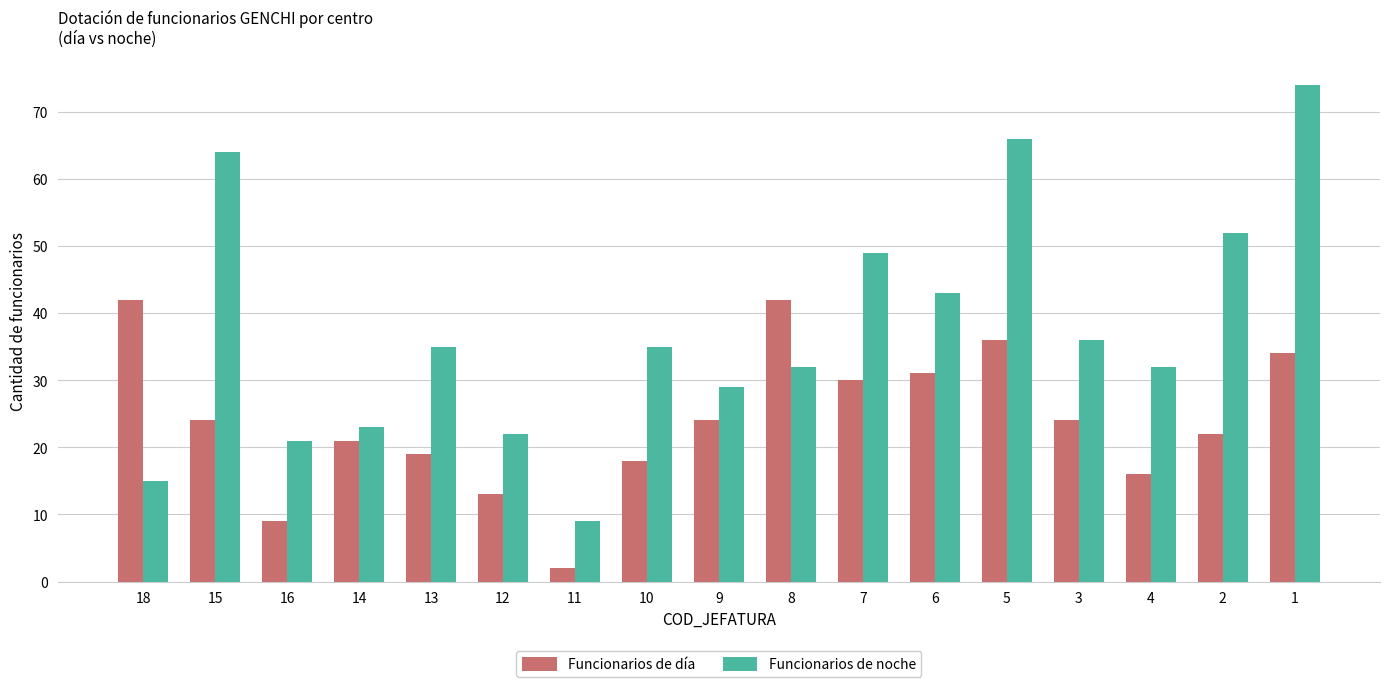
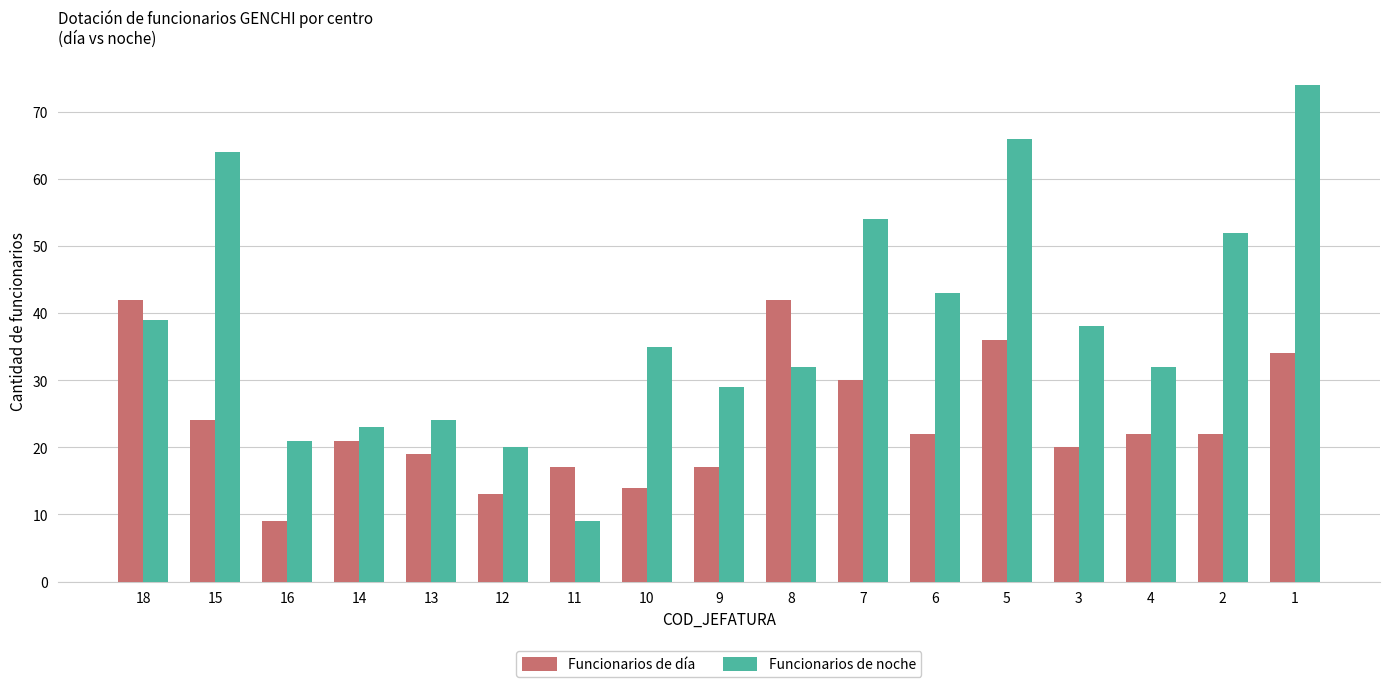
Funcionarios de noche, 18: 15 -> 39
Funcionarios de noche, 13: 35 -> 24
Funcionarios de noche, 12: 22 -> 20
Funcionarios de día, 11: 2 -> 17
Funcionarios de día, 10: 18 -> 14
Funcionarios de día, 9: 24 -> 17
Funcionarios de noche, 7: 49 -> 54
Funcionarios de día, 6: 31 -> 22
Funcionarios de día, 3: 24 -> 20
Funcionarios de noche, 3: 36 -> 38
Funcionarios de día, 4: 16 -> 22
